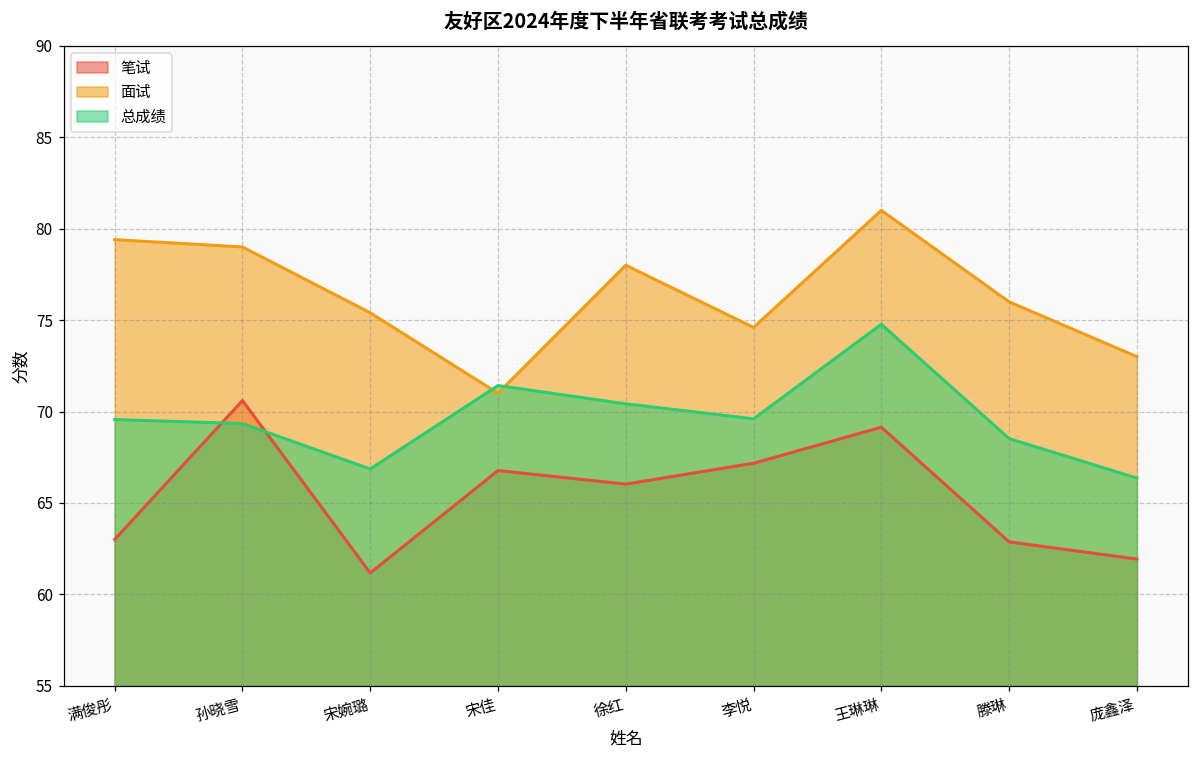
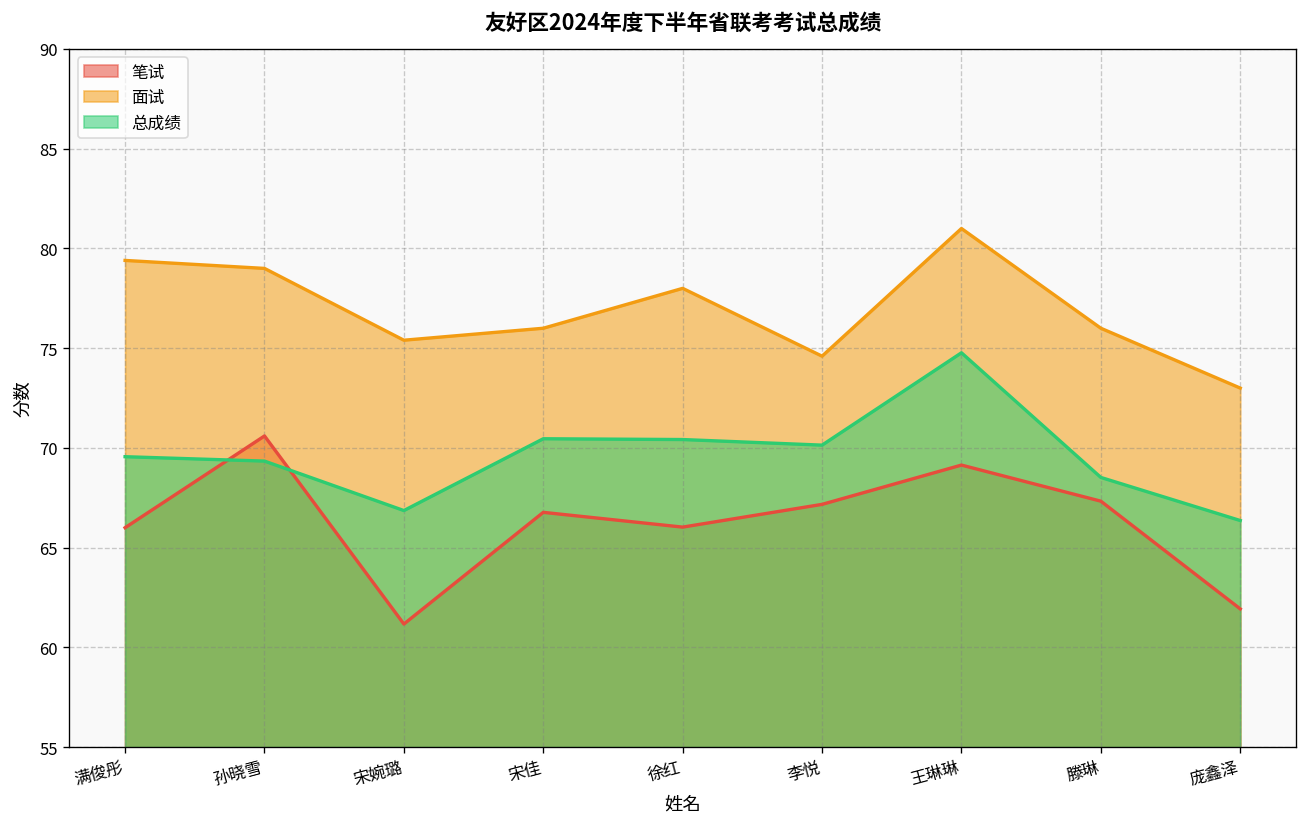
笔试, 满俊彤: 63 -> 66
面试, 宋佳: 71 -> 76
总成绩, 宋佳: 71.4 -> 70.5
总成绩, 李悦: 69.6 -> 70.1
笔试, 滕琳: 62.9 -> 67.3
